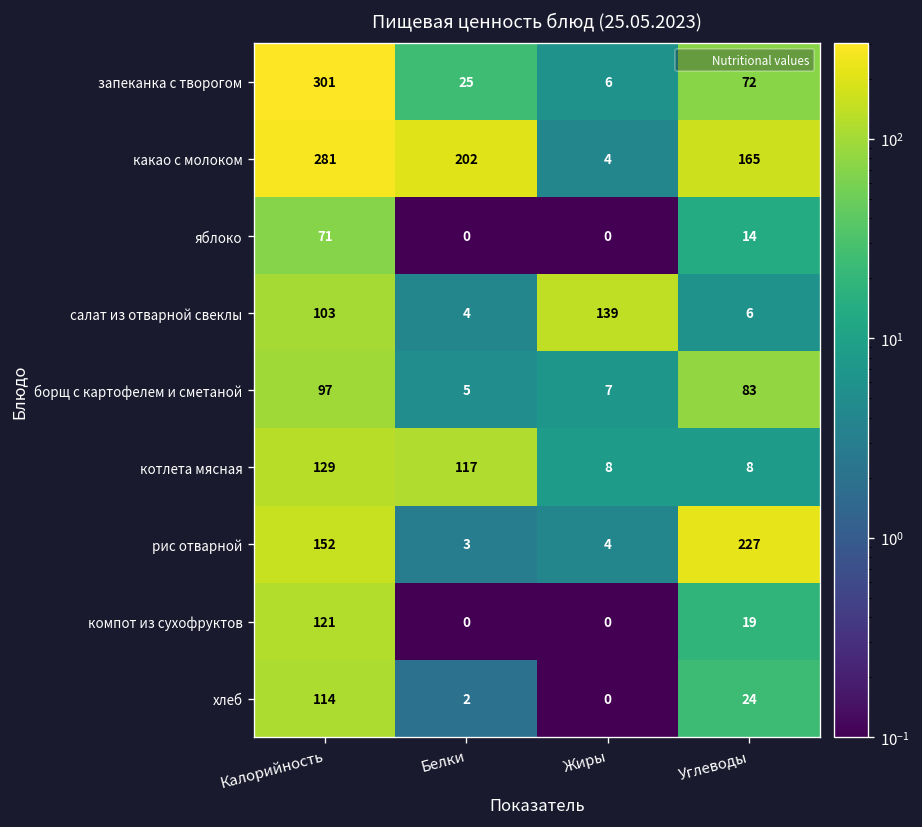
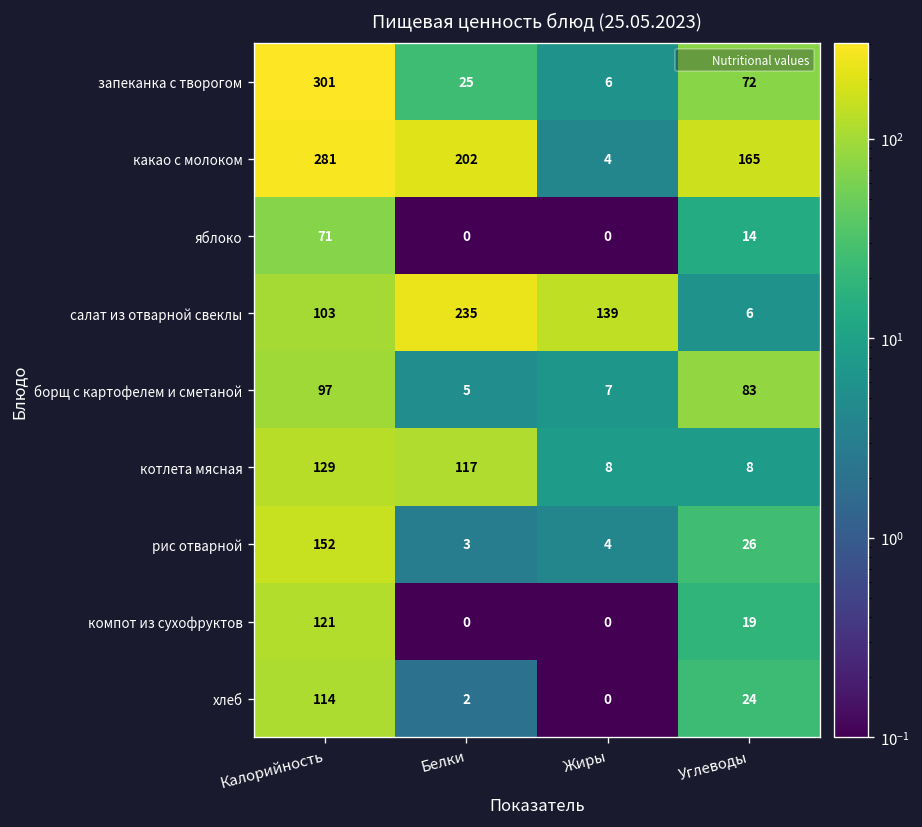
салат из отварной свеклы, Белки: 4 -> 235
рис отварной, Углеводы: 227 -> 26
